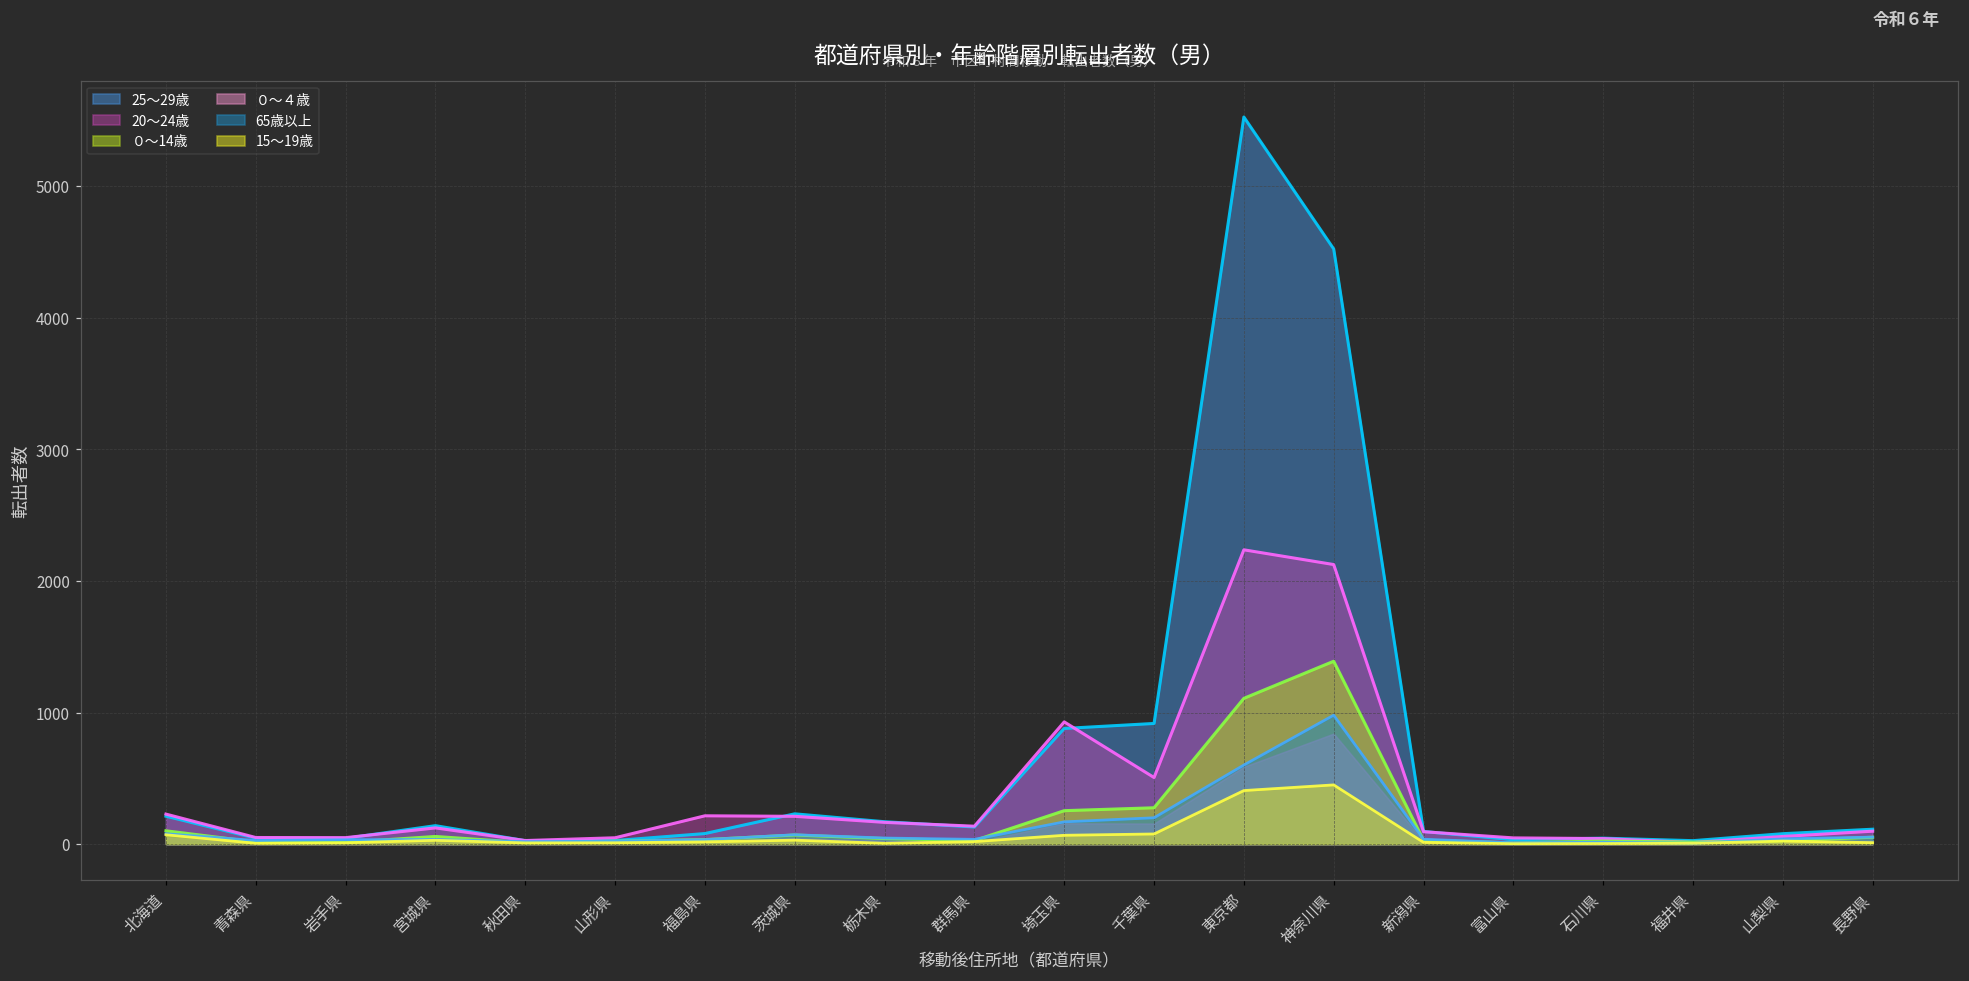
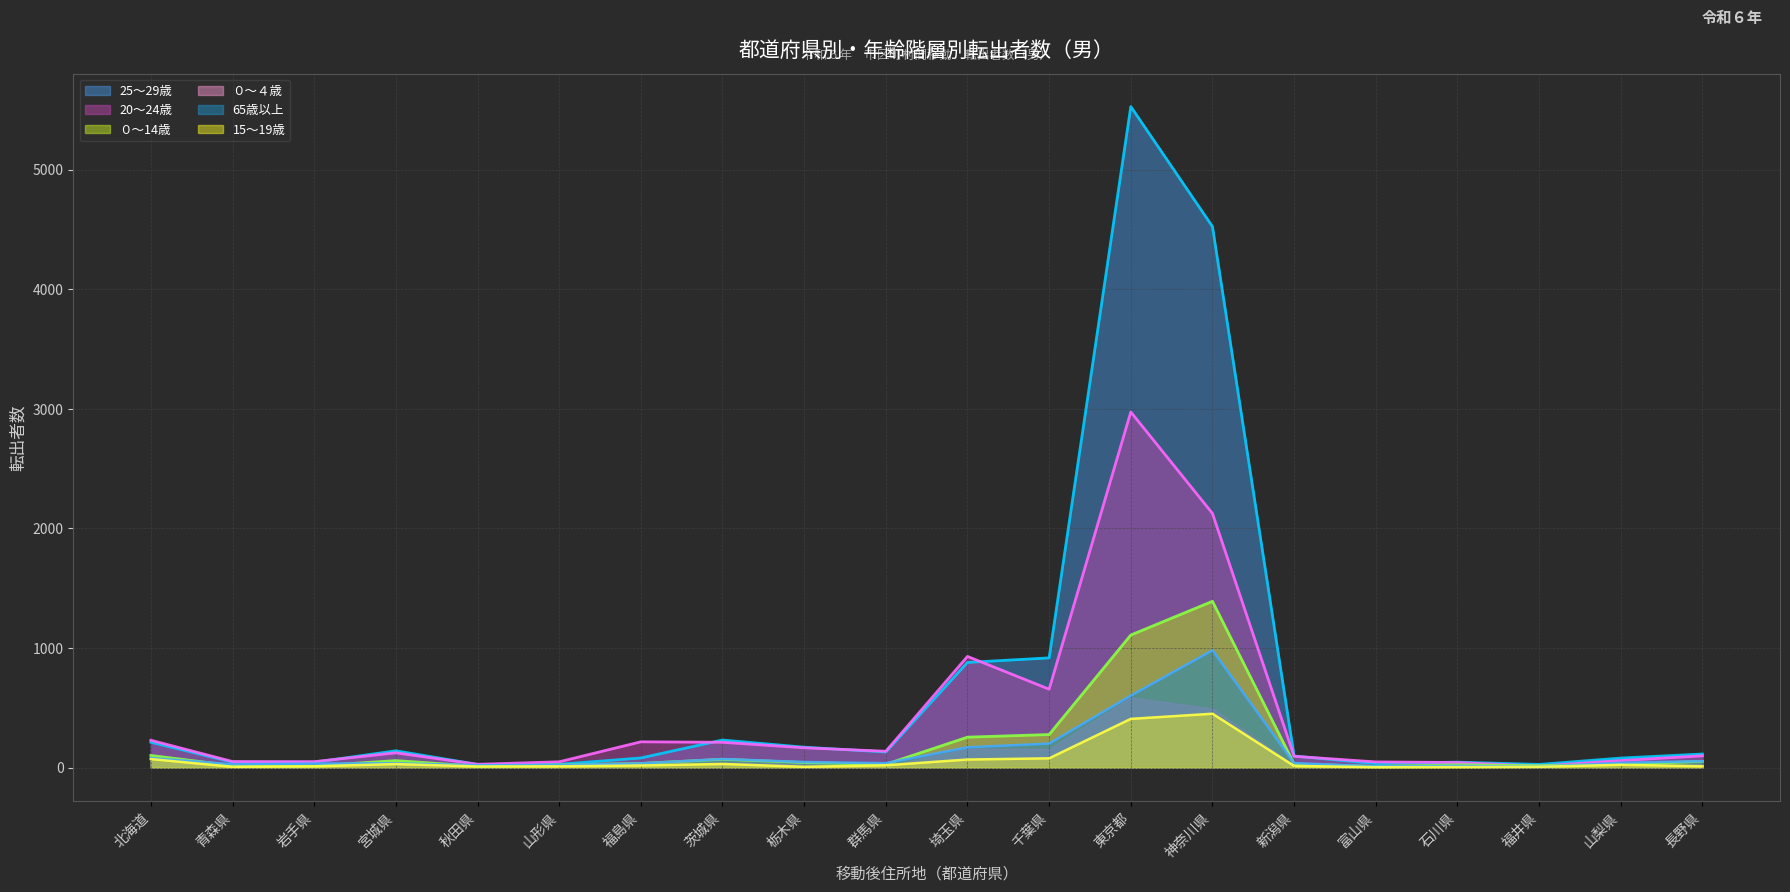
20～24歳, 千葉県: 510 -> 660
20～24歳, 東京都: 2240 -> 2970
０～４歳, 神奈川県: 840 -> 490
